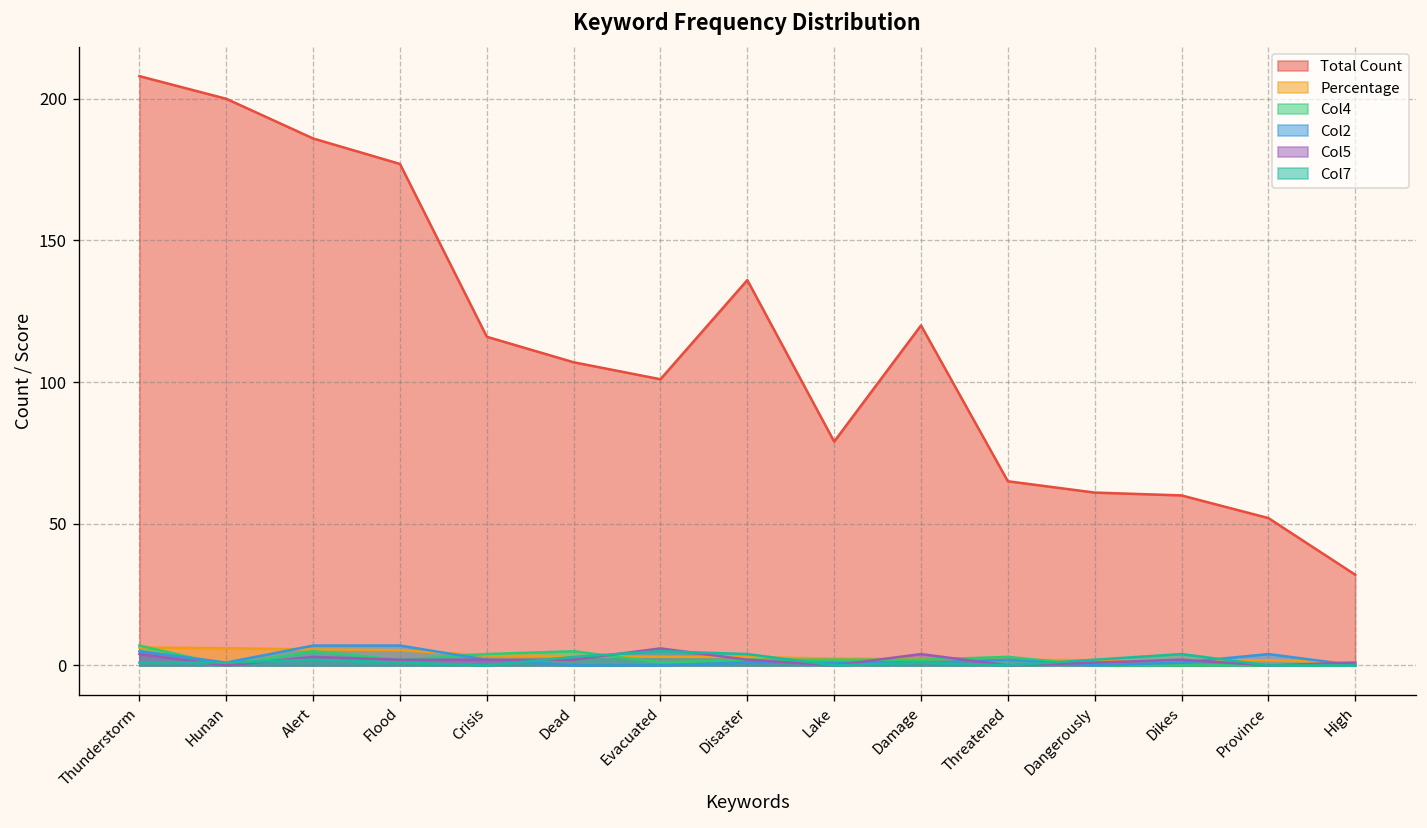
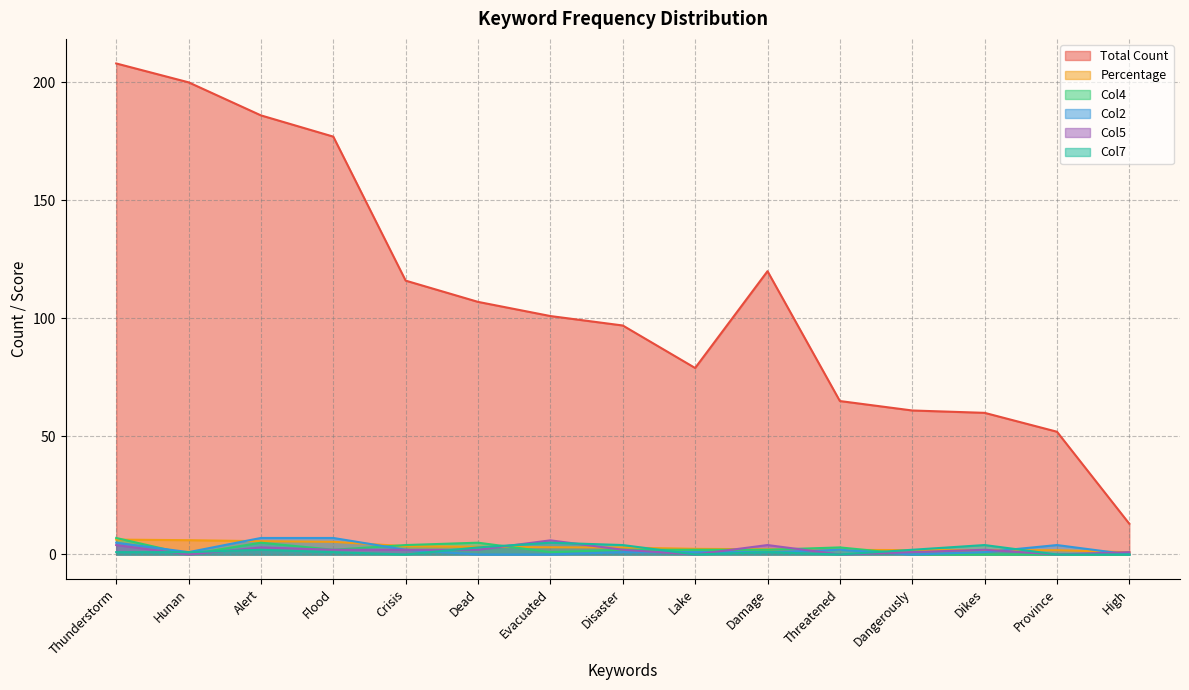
Total Count, Disaster: 136 -> 97
Total Count, High: 32 -> 13
